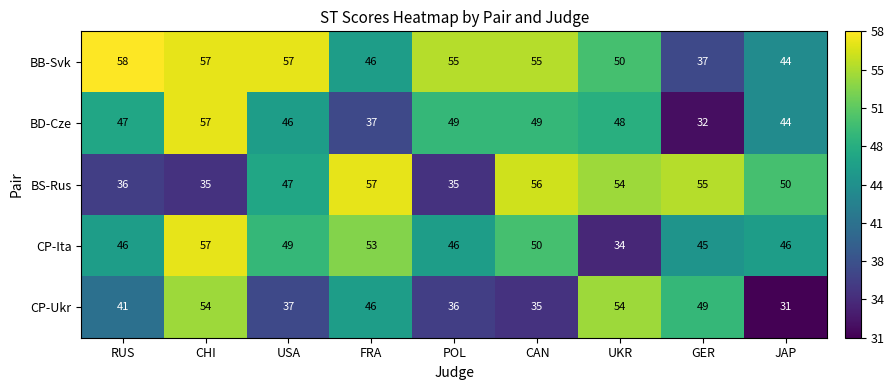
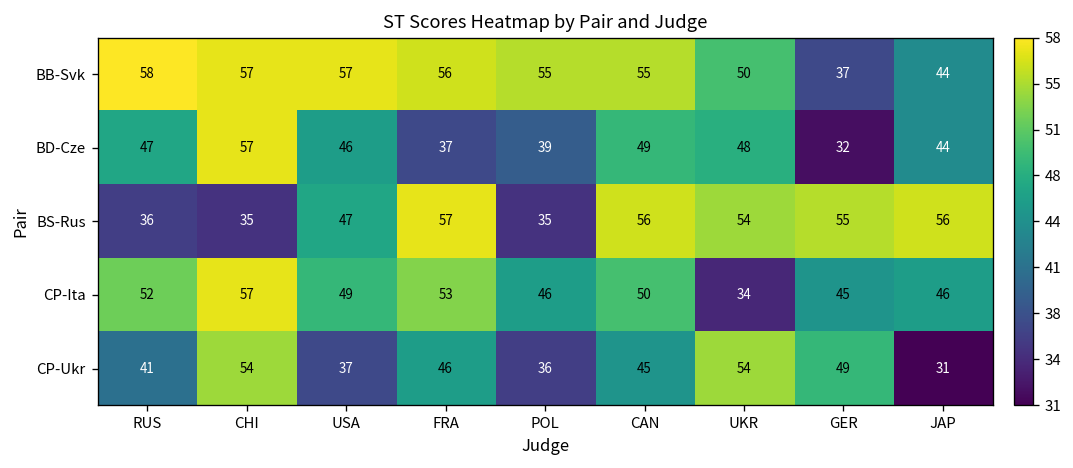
BB-Svk, FRA: 46 -> 56
BD-Cze, POL: 49 -> 39
BS-Rus, JAP: 50 -> 56
CP-Ita, RUS: 46 -> 52
CP-Ukr, CAN: 35 -> 45
